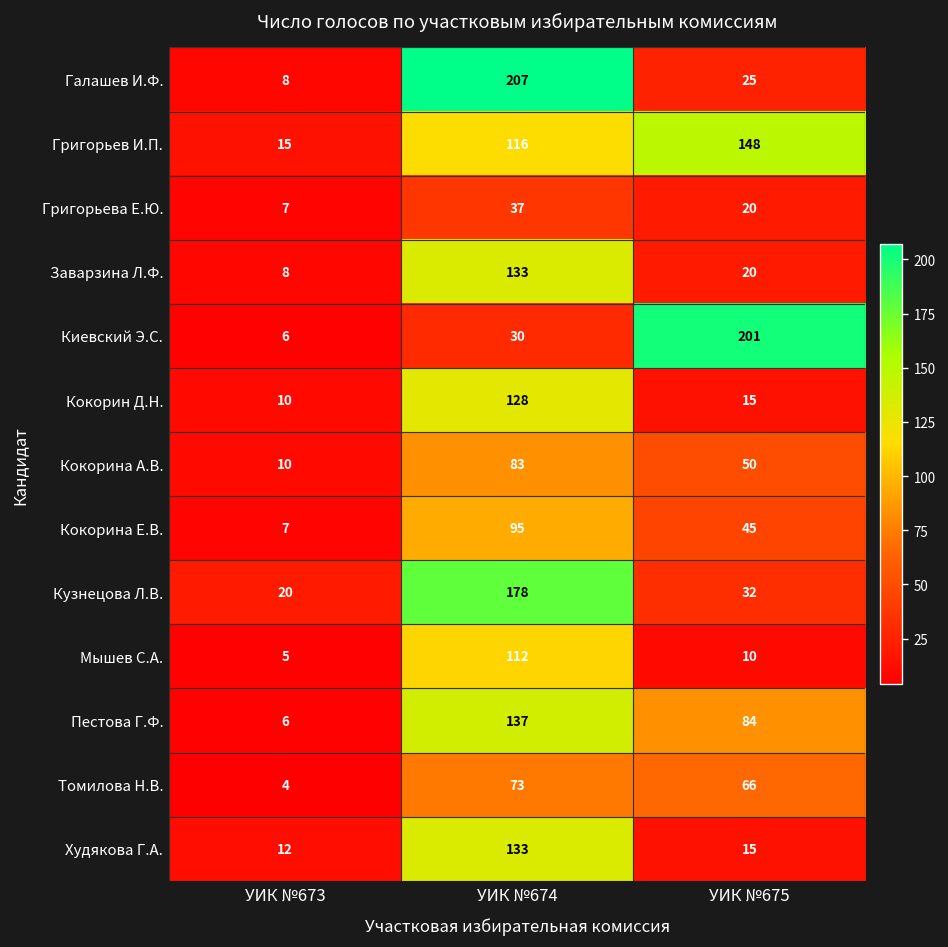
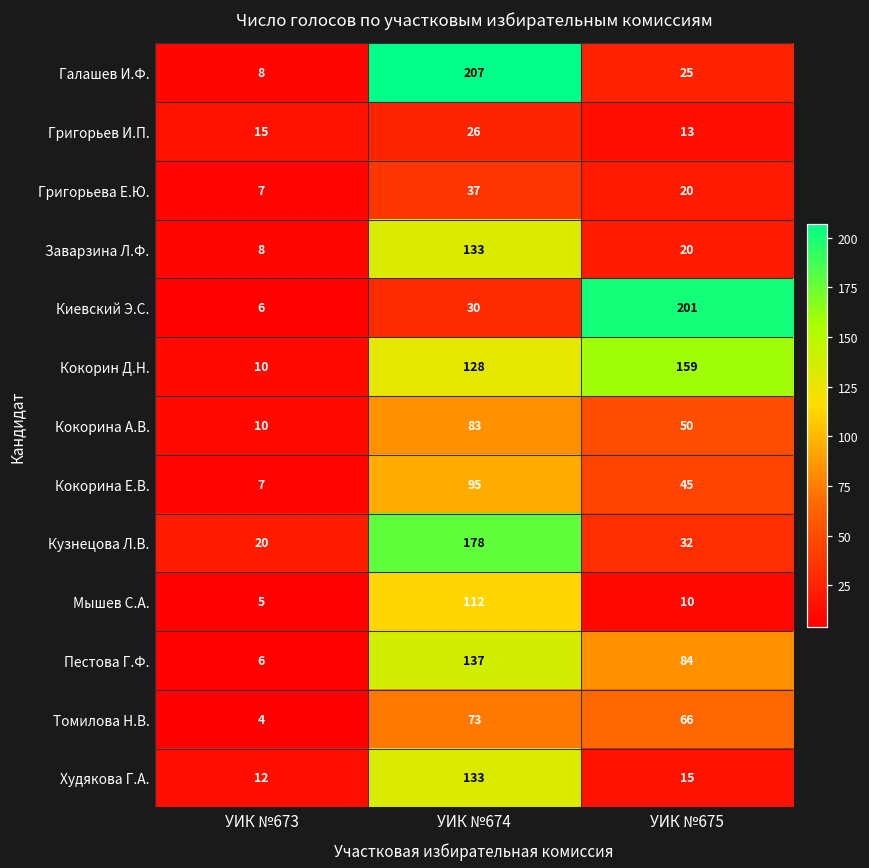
Григорьев И.П., УИК №674: 116 -> 26
Григорьев И.П., УИК №675: 148 -> 13
Кокорин Д.Н., УИК №675: 15 -> 159
